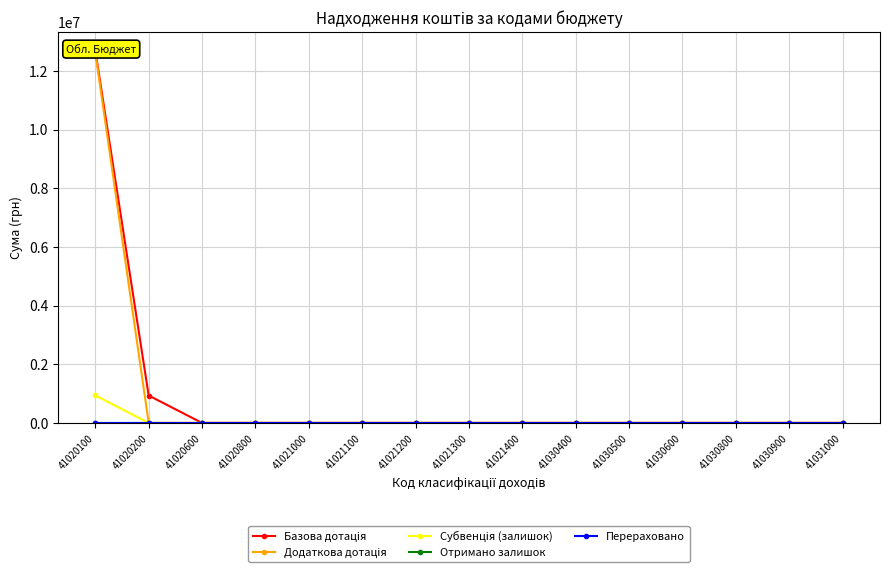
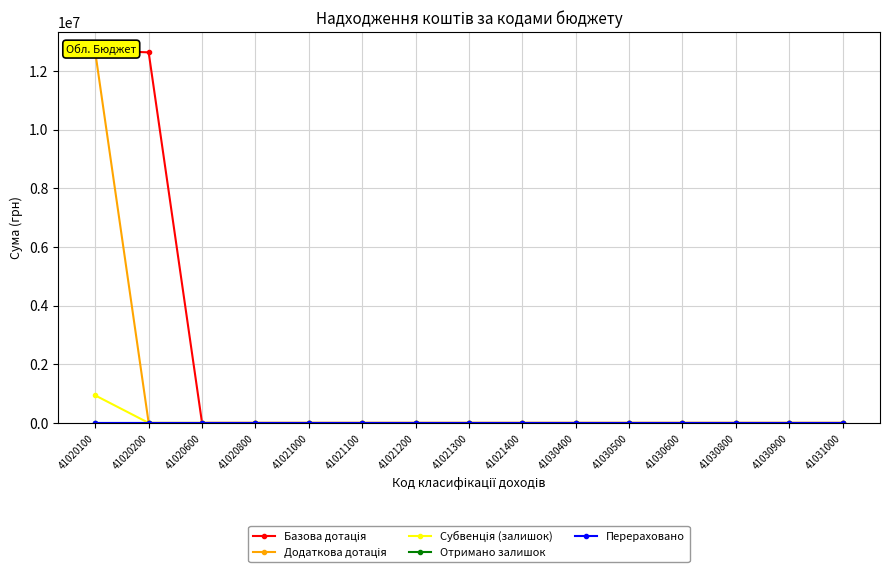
Базова дотація, 41020200: 900000 -> 12600000
